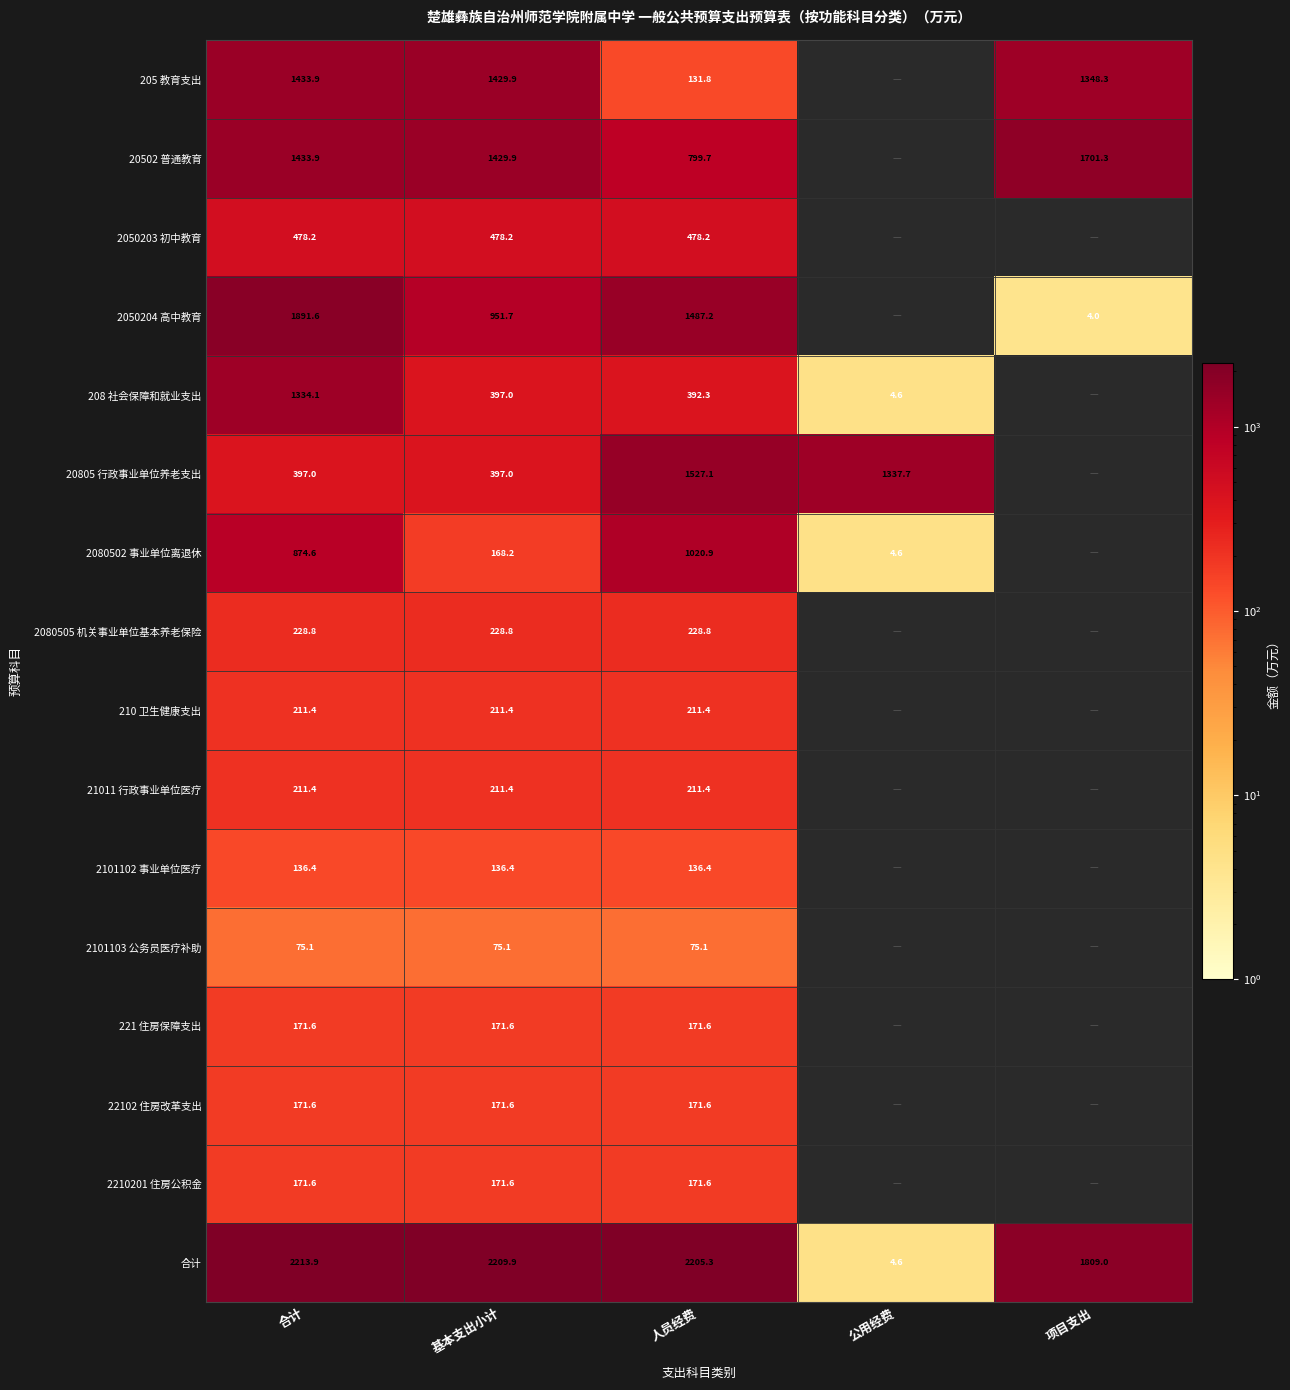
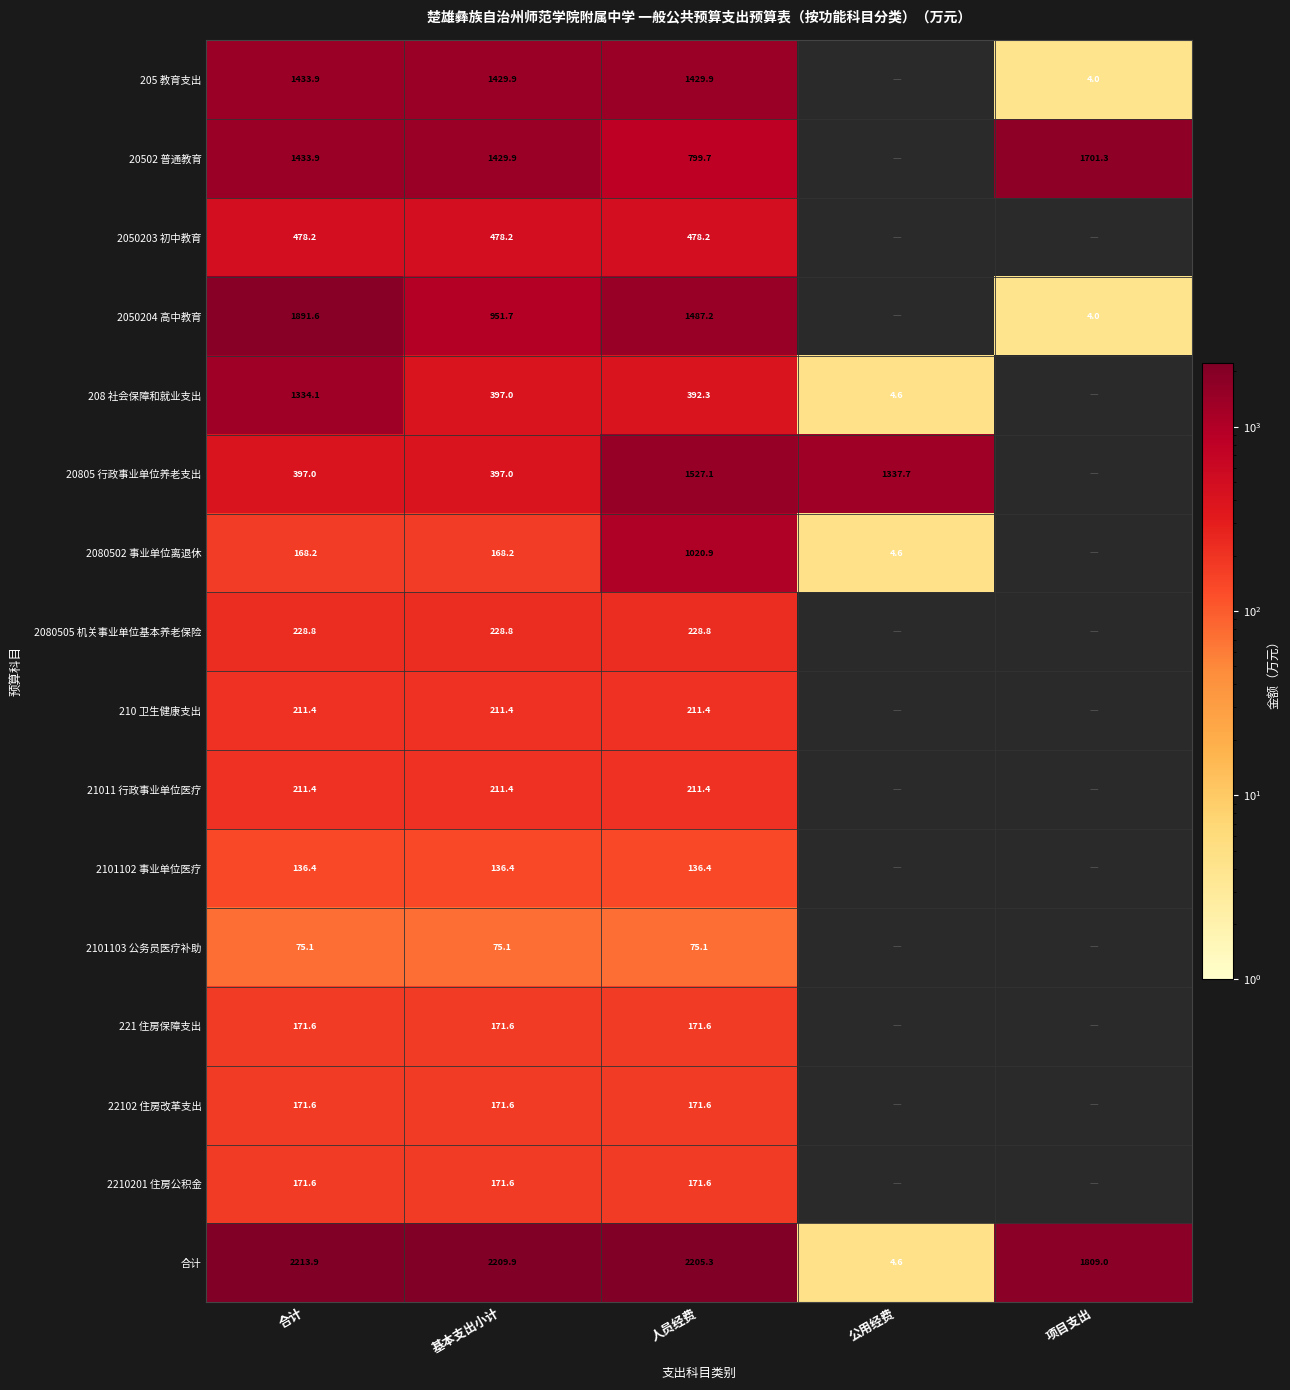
205 教育支出, 人员经费: 131.8 -> 1429.9
205 教育支出, 项目支出: 1348.3 -> 4.0
2080502 事业单位离退休, 合计: 874.6 -> 168.2
